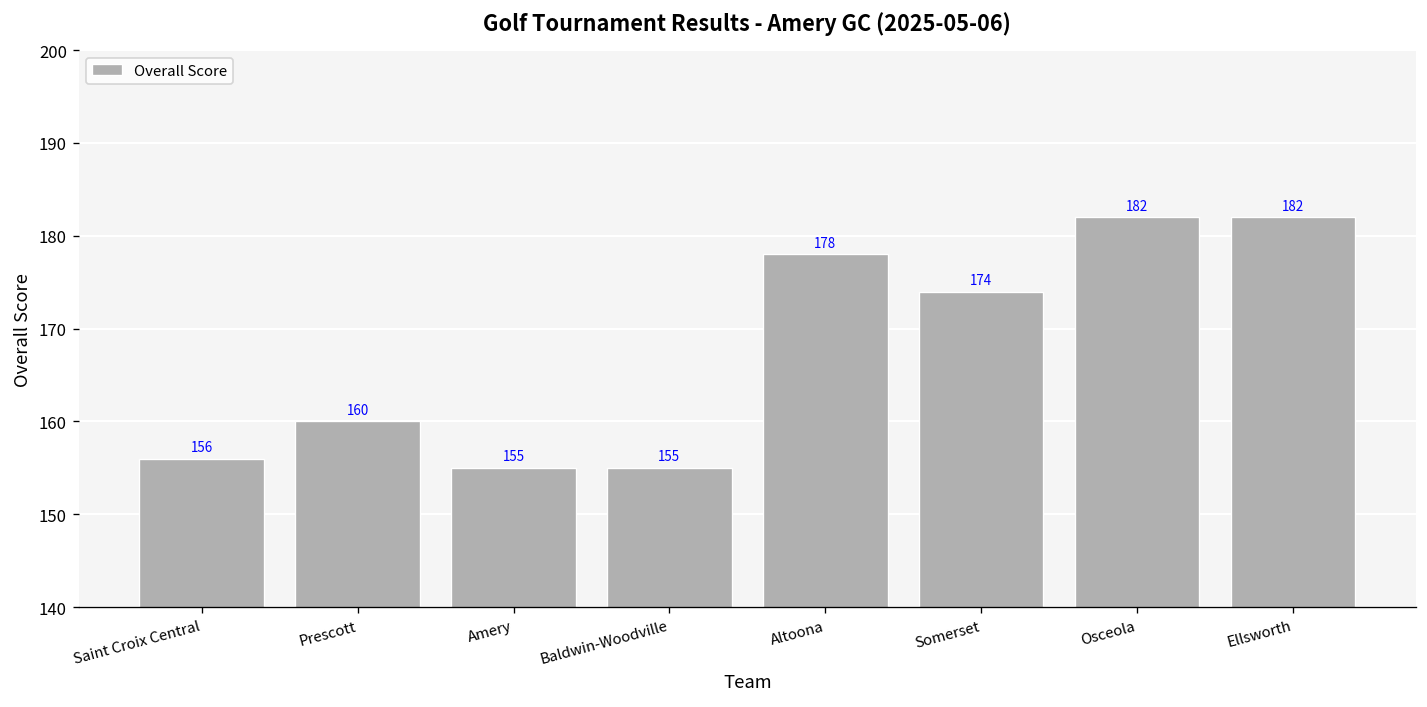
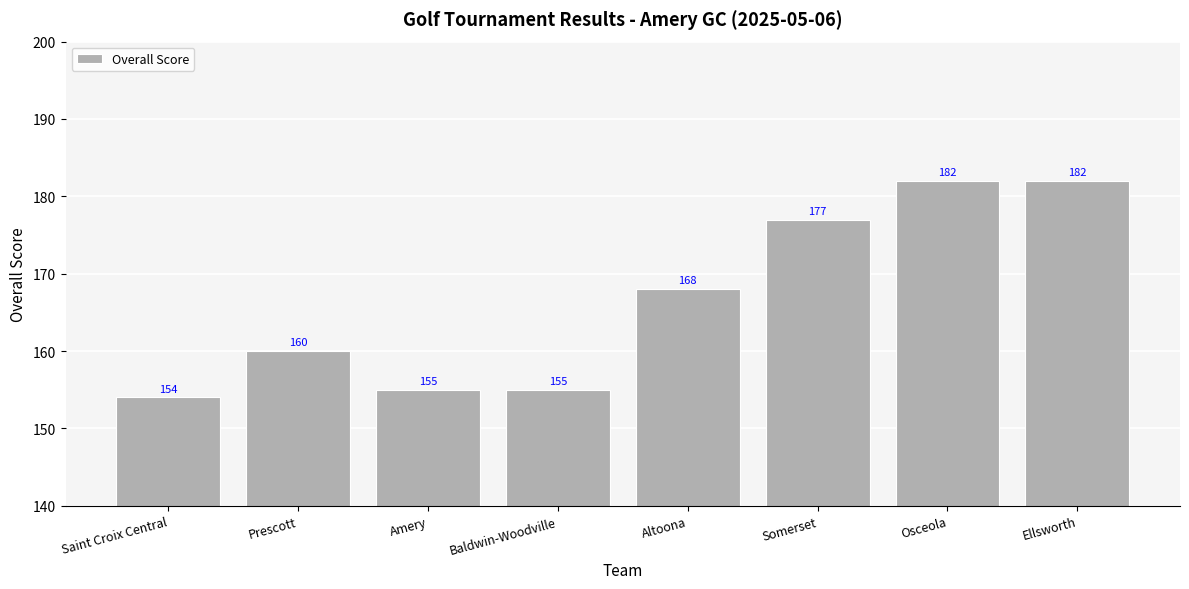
Saint Croix Central: 156 -> 154
Altoona: 178 -> 168
Somerset: 174 -> 177
